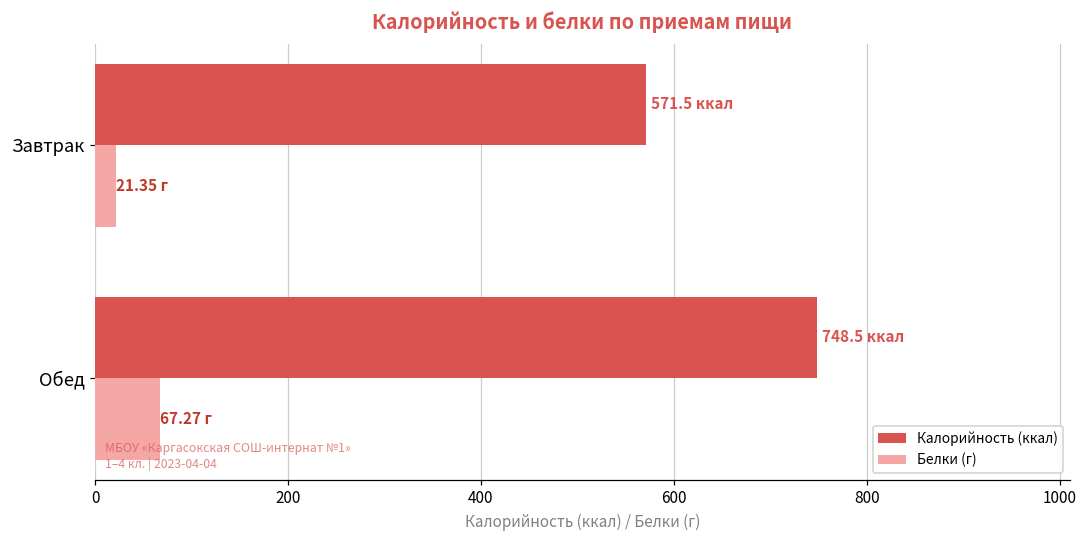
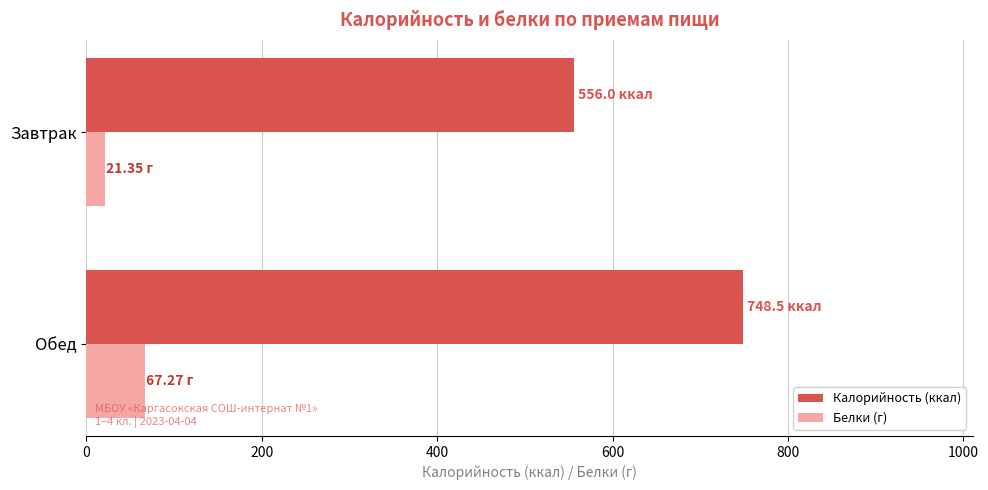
Калорийность (ккал), Завтрак: 571.5 -> 556.0
